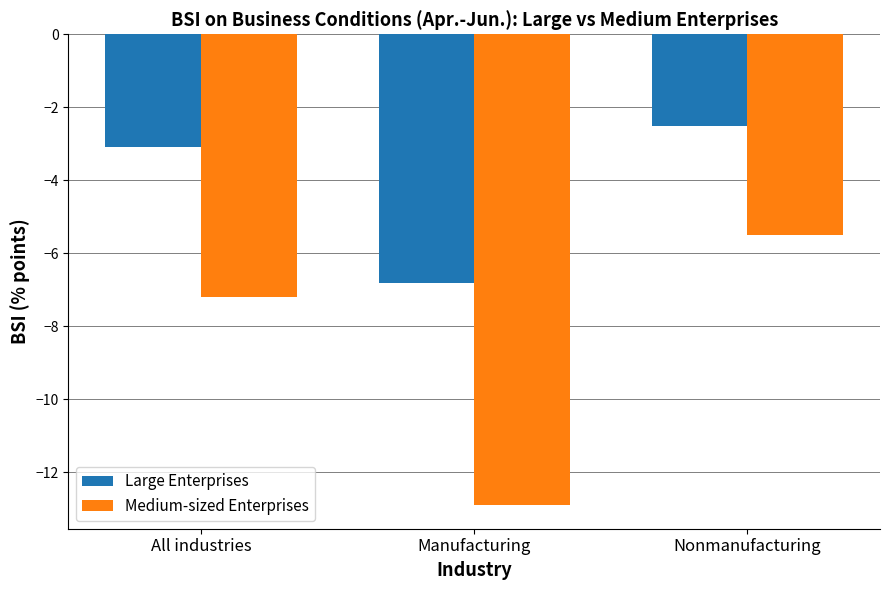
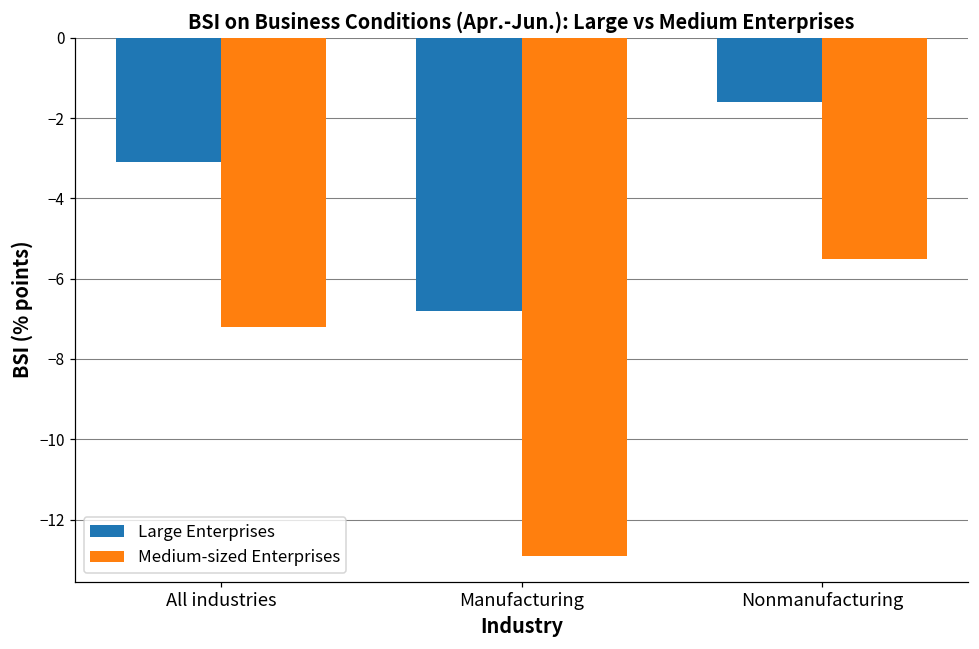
Large Enterprises, Nonmanufacturing: -2.5 -> -1.6
